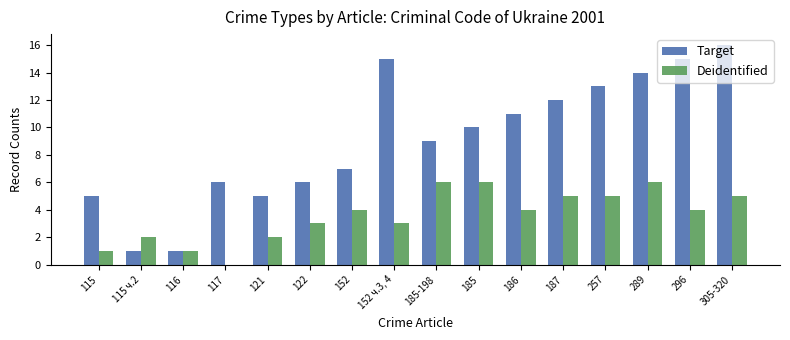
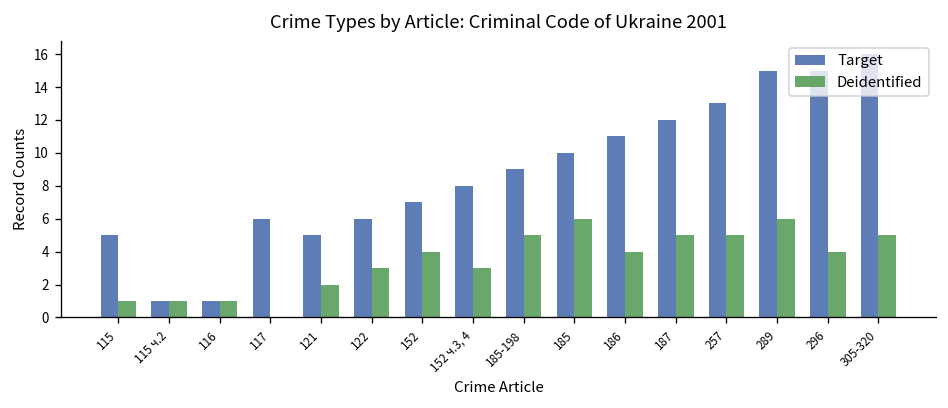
Deidentified, 115 ч.2: 2 -> 1
Target, 152 ч.3, 4: 15 -> 8
Deidentified, 185-198: 6 -> 5
Target, 289: 14 -> 15
